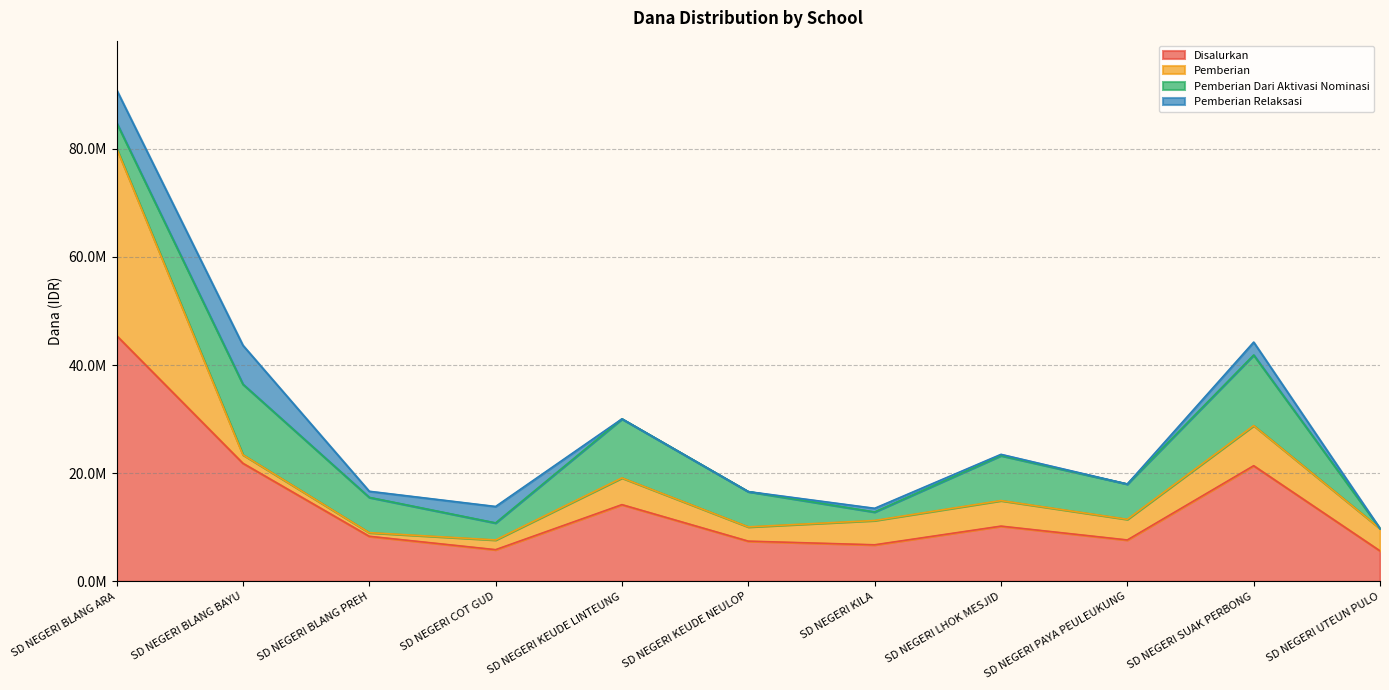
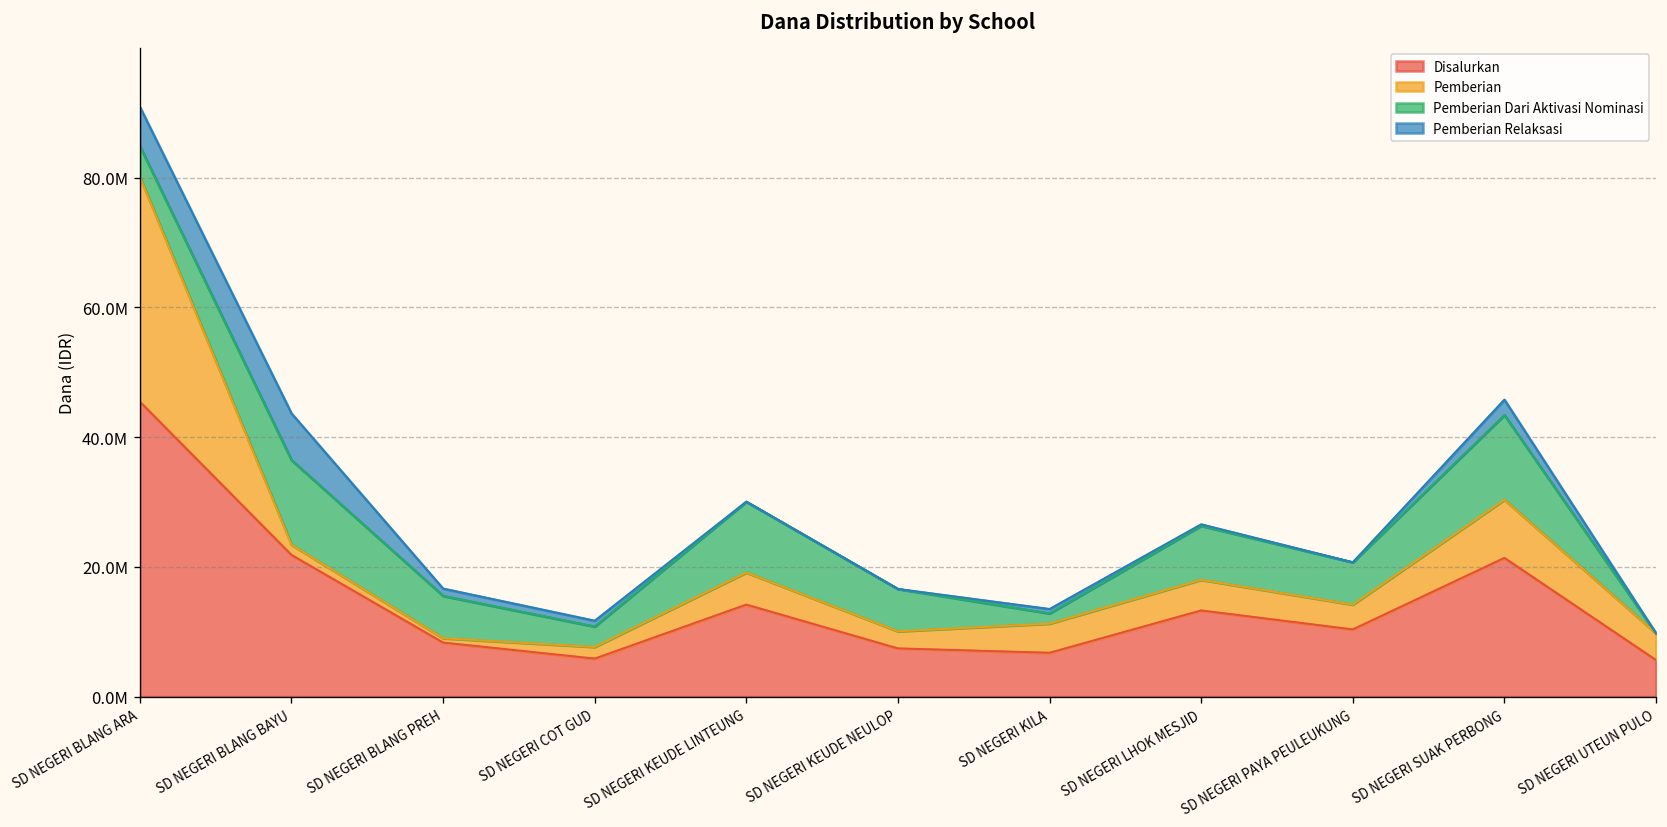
Pemberian Relaksasi, SD NEGERI COT GUD: 3000000 -> 1000000
Disalurkan, SD NEGERI LHOK MESJID: 10000000 -> 13000000
Disalurkan, SD NEGERI PAYA PEULEUKUNG: 8000000 -> 10000000
Pemberian, SD NEGERI SUAK PERBONG: 7000000 -> 9000000
